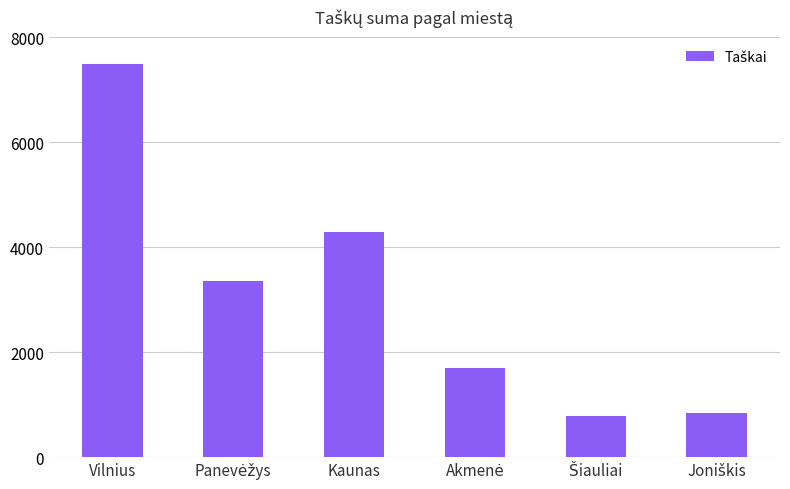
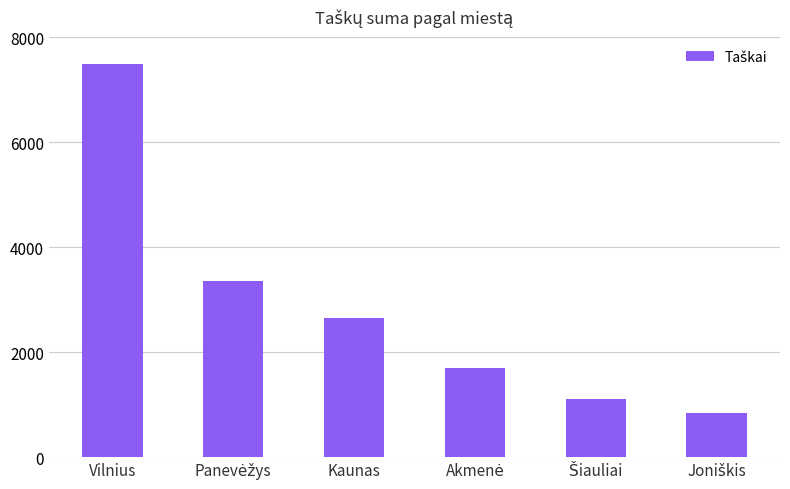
Kaunas: 4300 -> 2600
Šiauliai: 800 -> 1100
